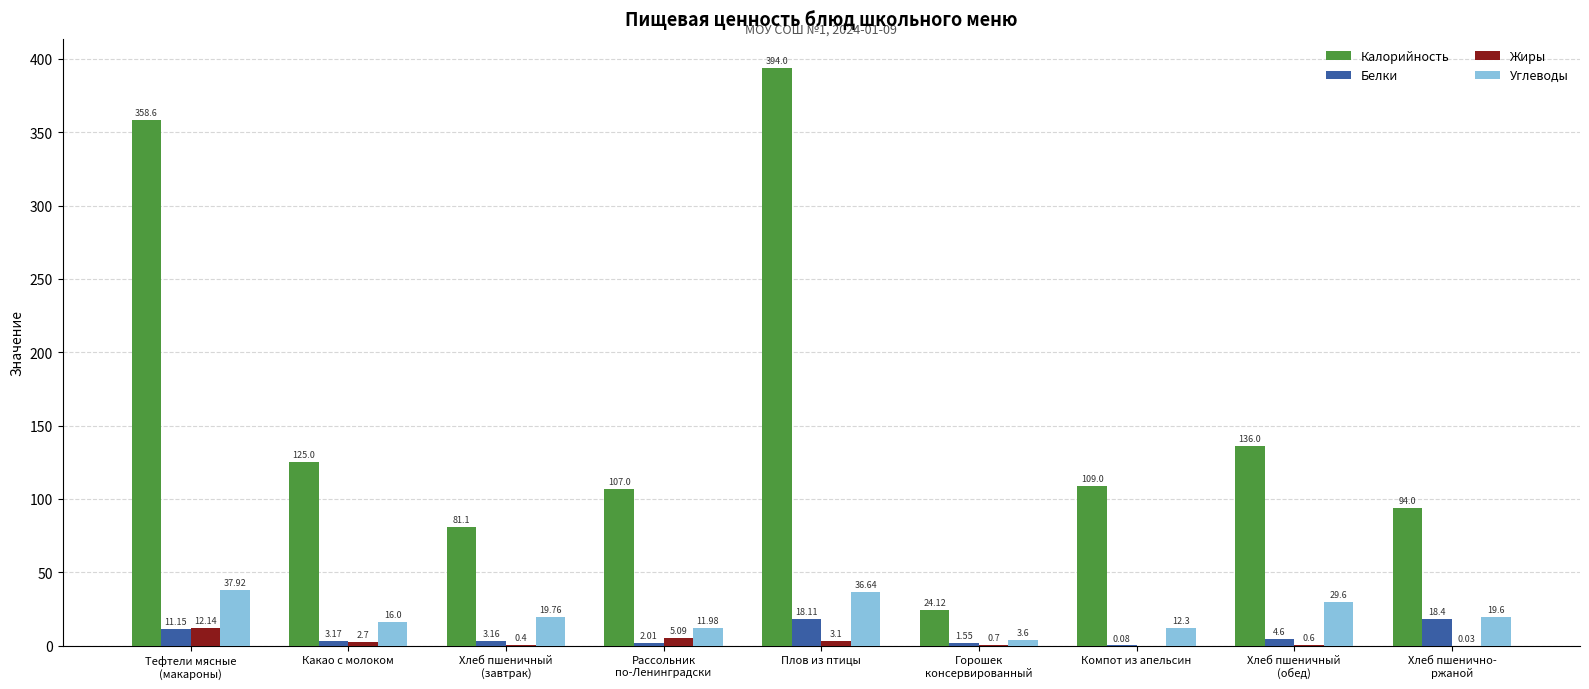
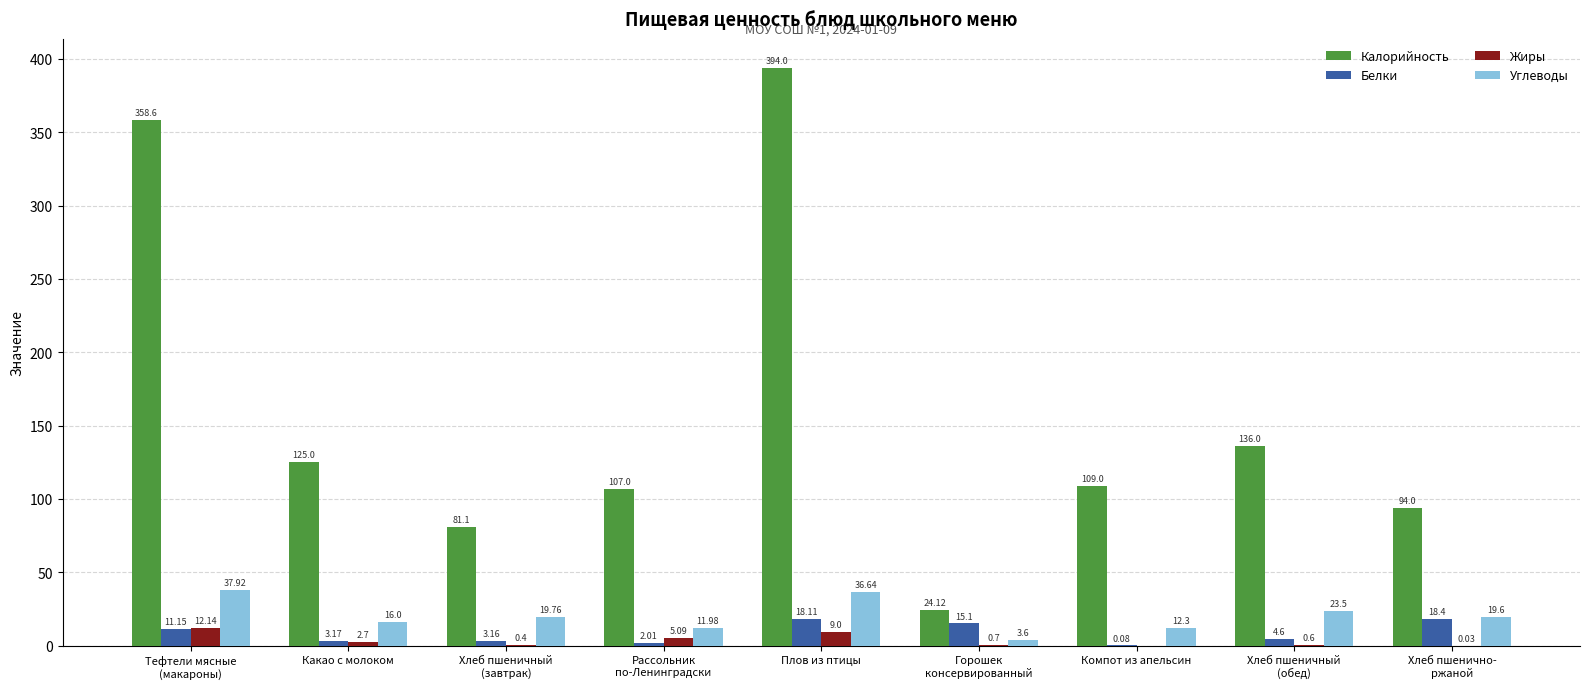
Жиры, Плов из птицы: 3.1 -> 9.0
Белки, Горошек консервированный: 1.55 -> 15.1
Углеводы, Хлеб пшеничный (обед): 29.6 -> 23.5
